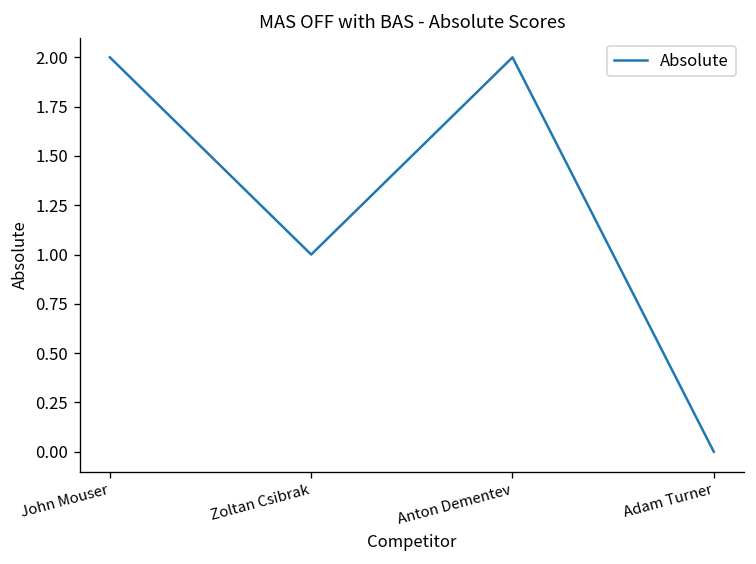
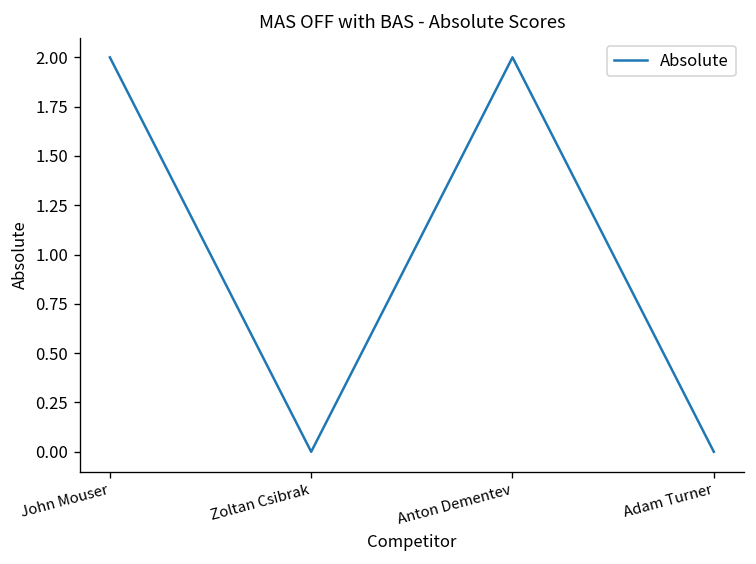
Zoltan Csibrak: 1 -> 0
